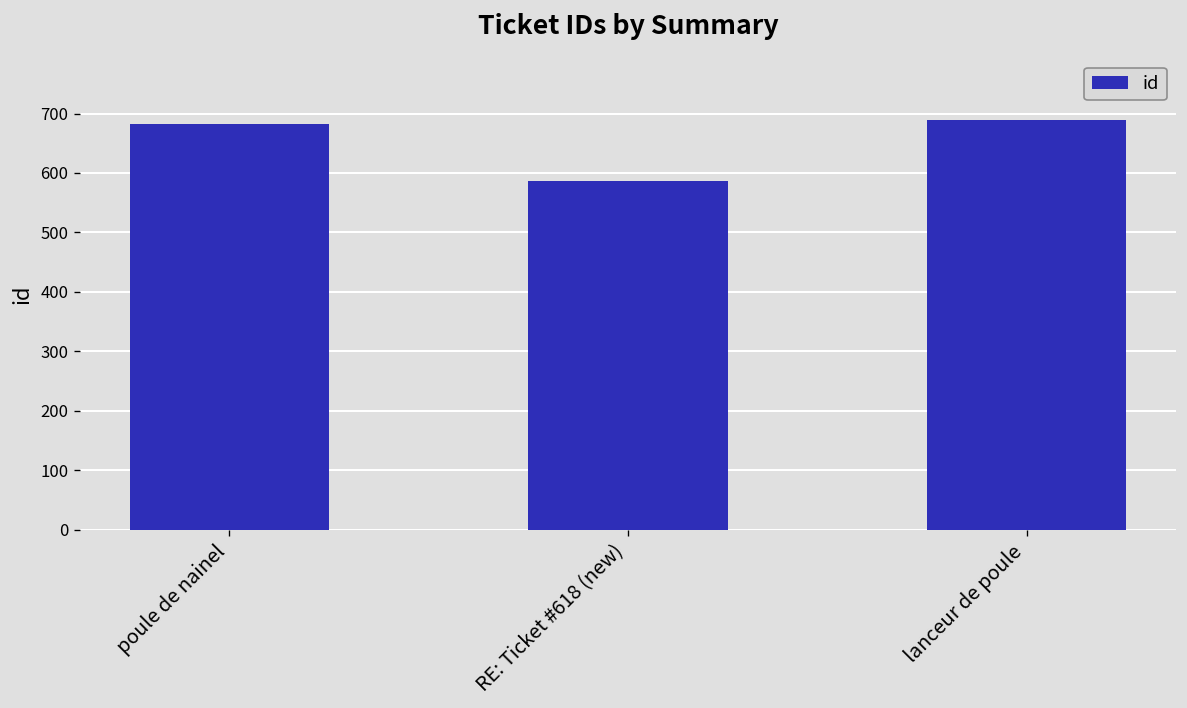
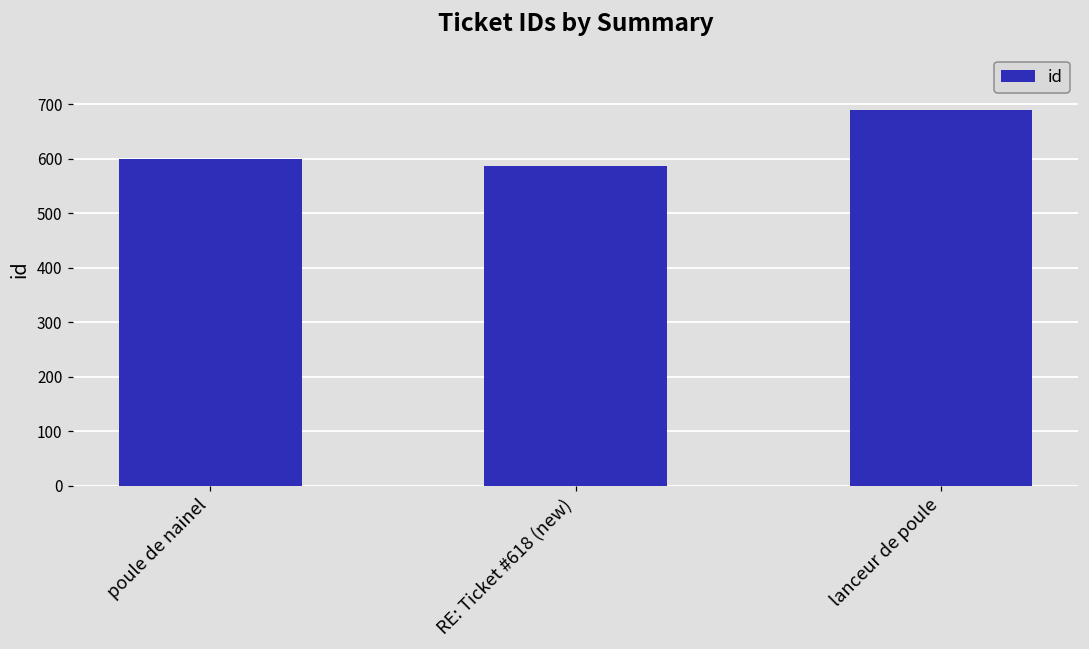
poule de nainel: 680 -> 600
